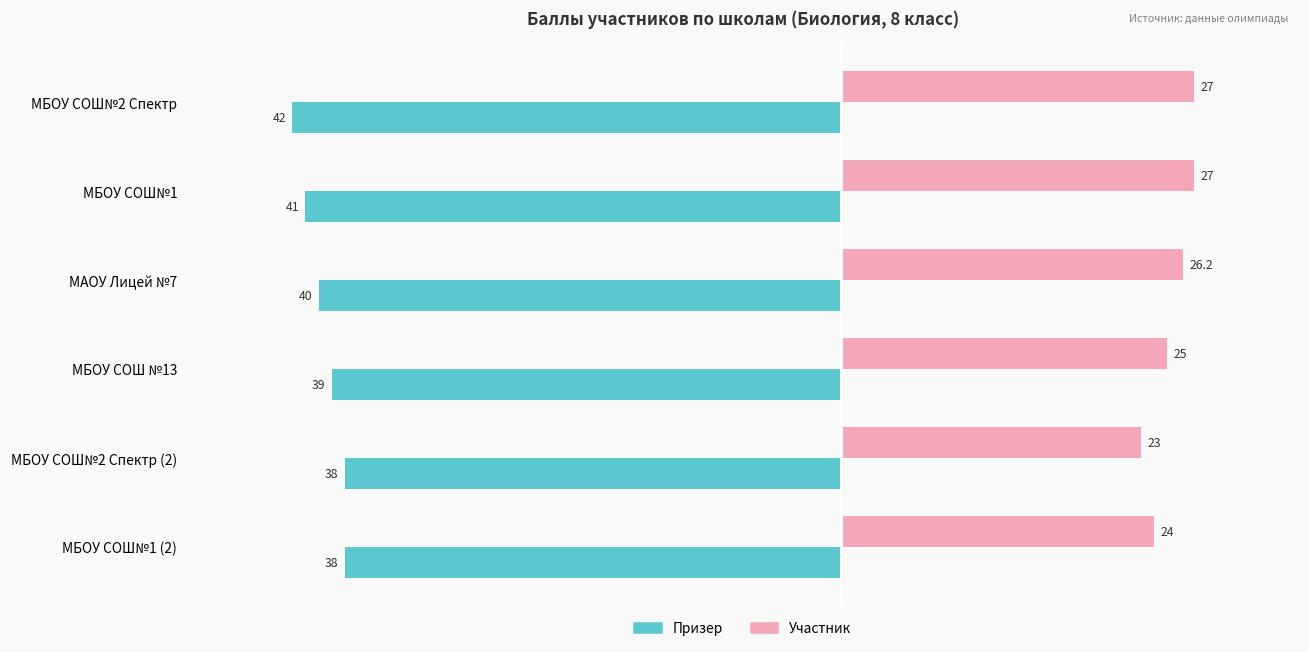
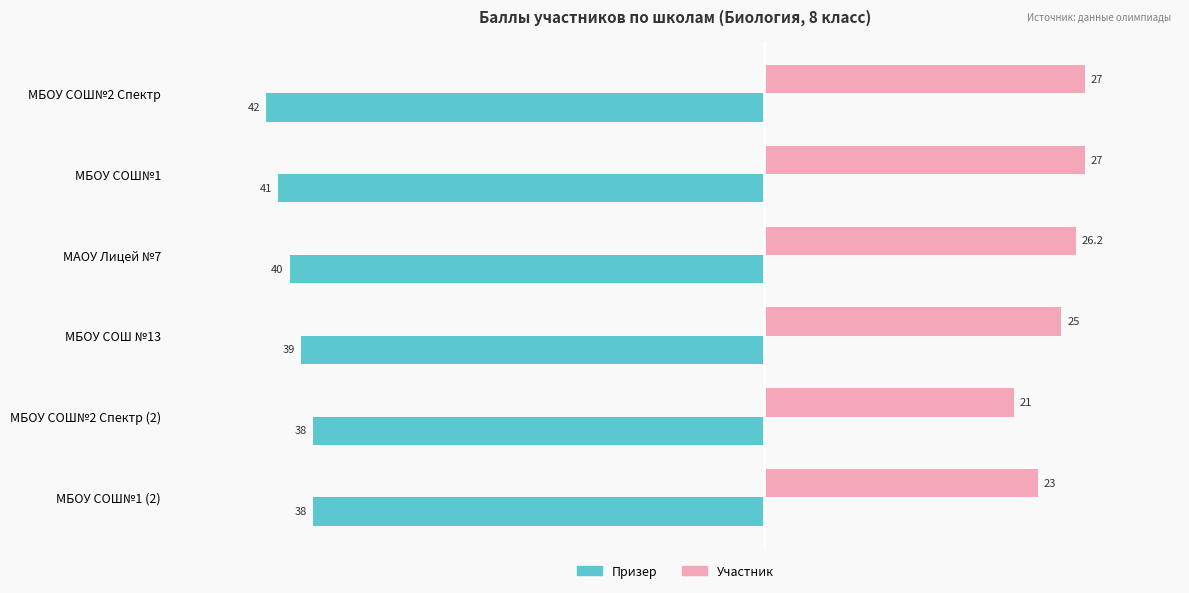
Участник, МБОУ СОШ№2 Спектр (2): 23 -> 21
Участник, МБОУ СОШ№1 (2): 24 -> 23
